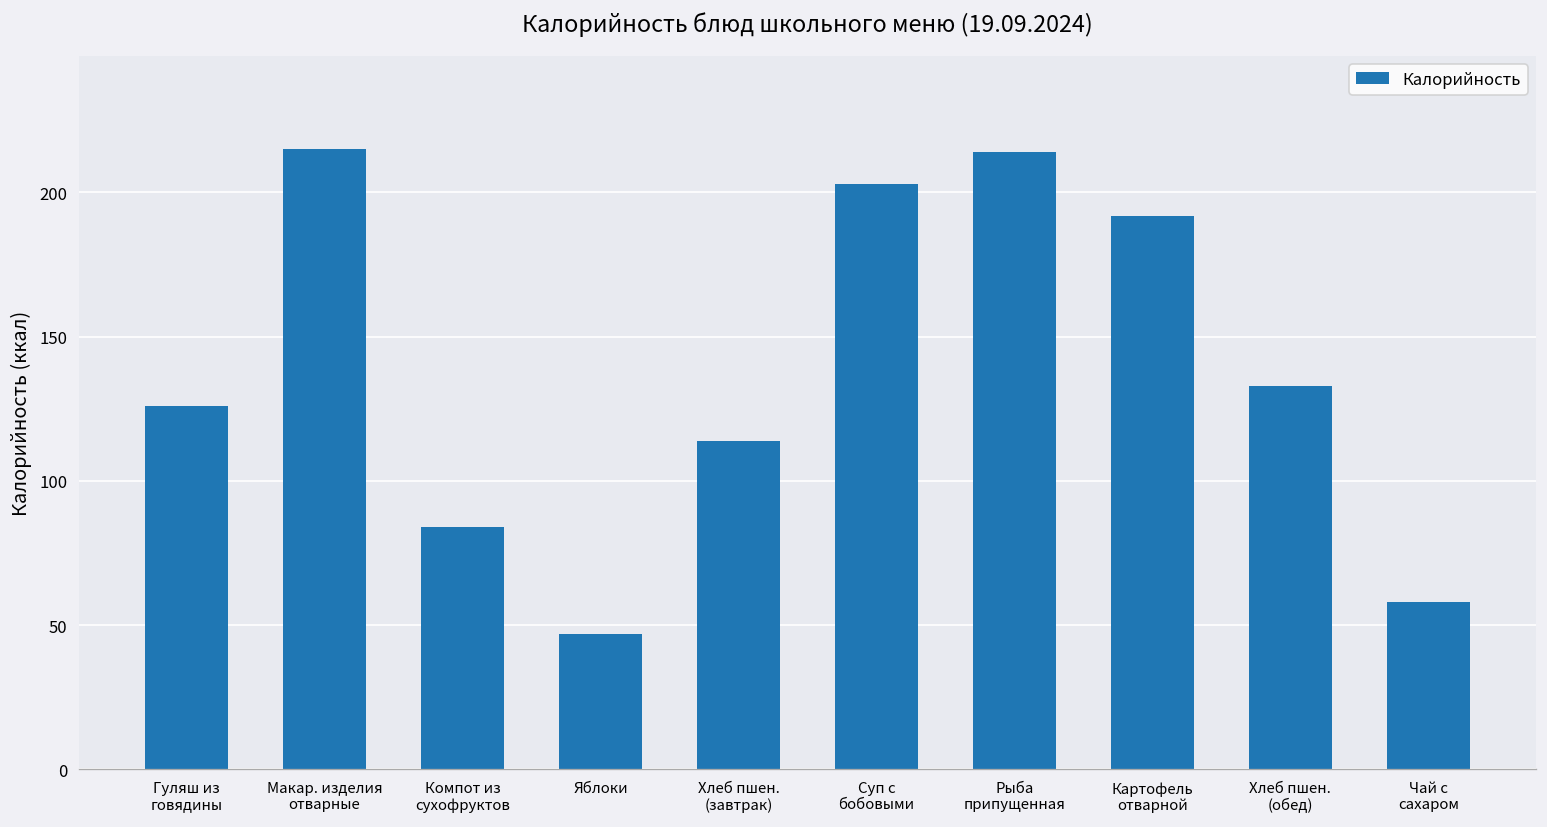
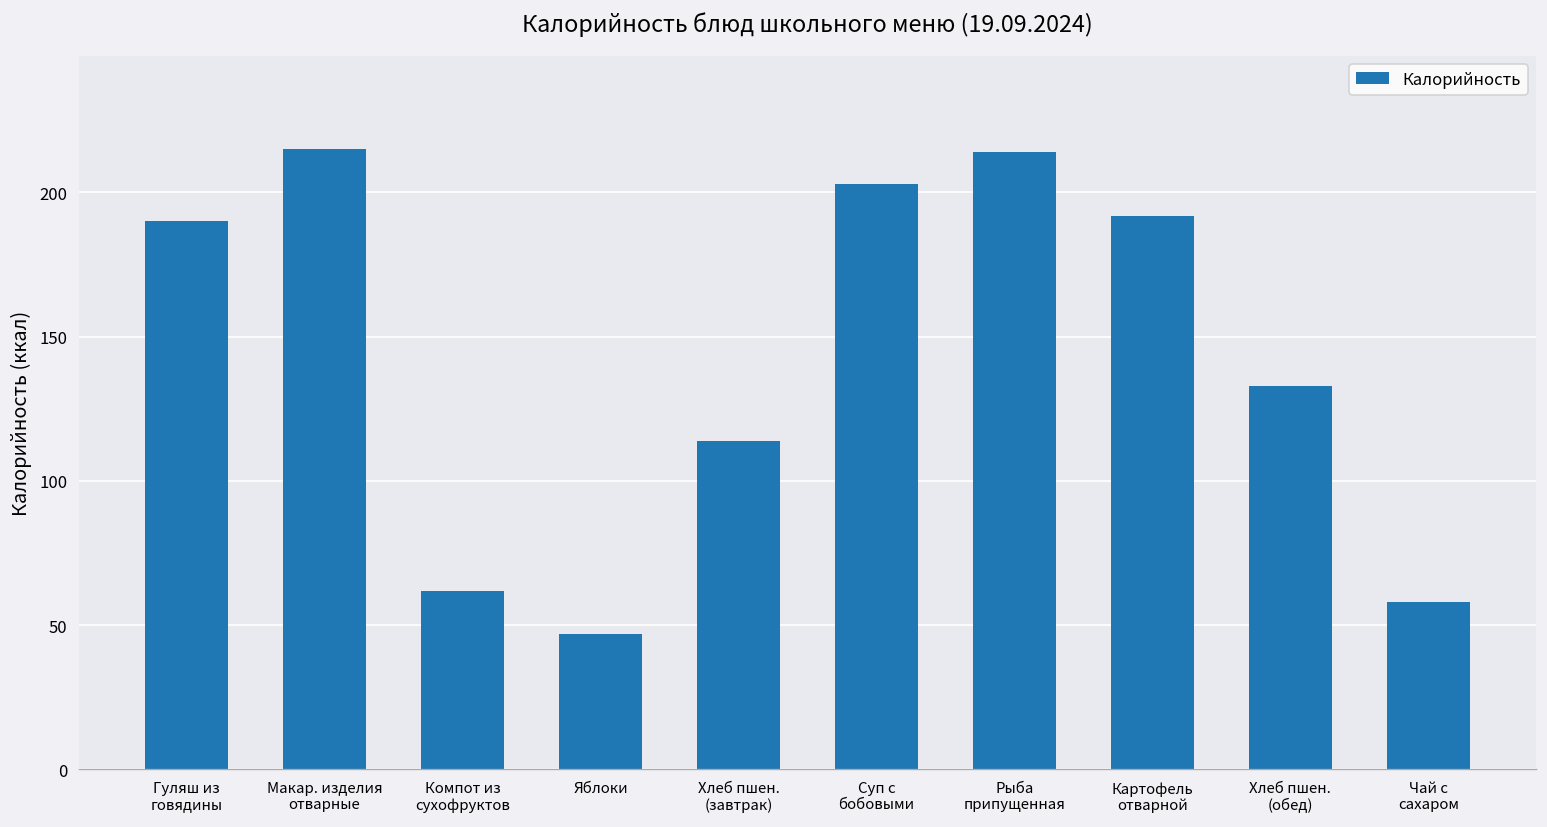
Гуляш из говядины: 126 -> 190
Компот из сухофруктов: 84 -> 62
